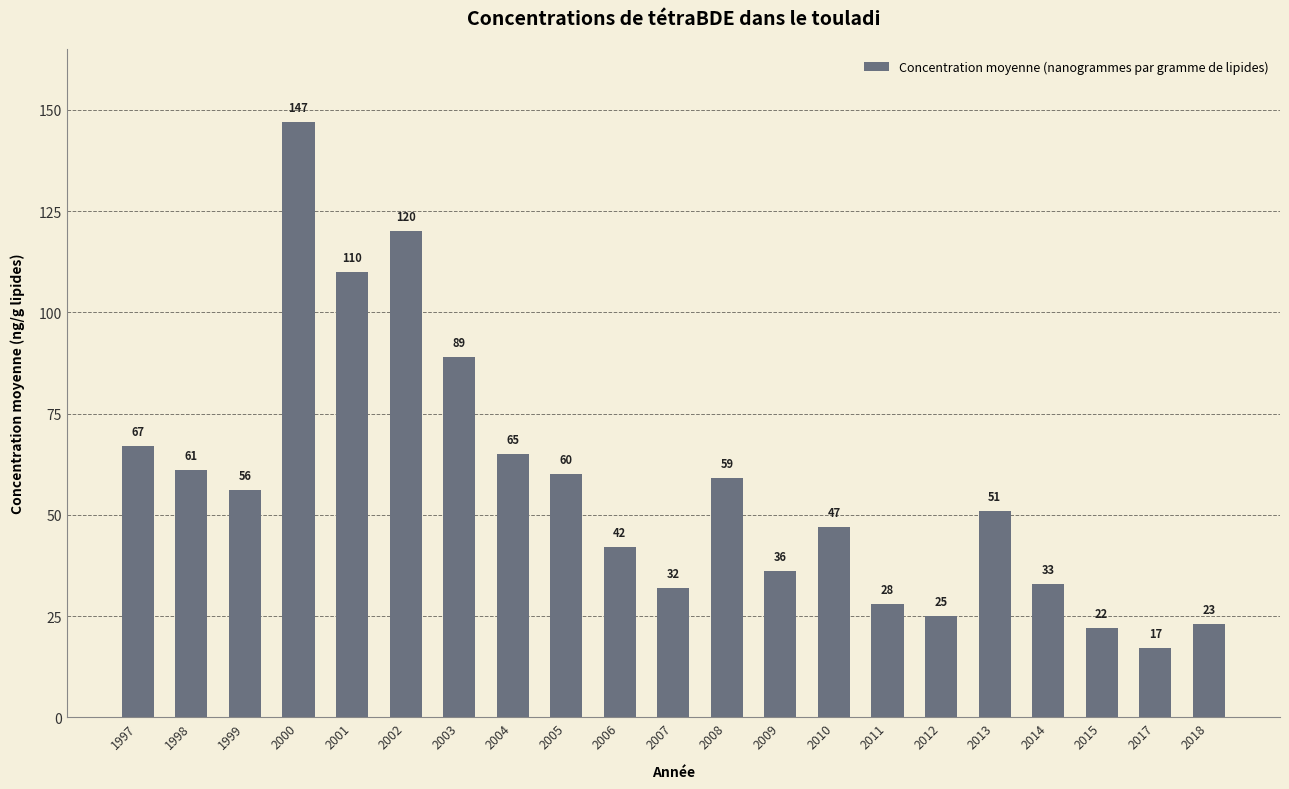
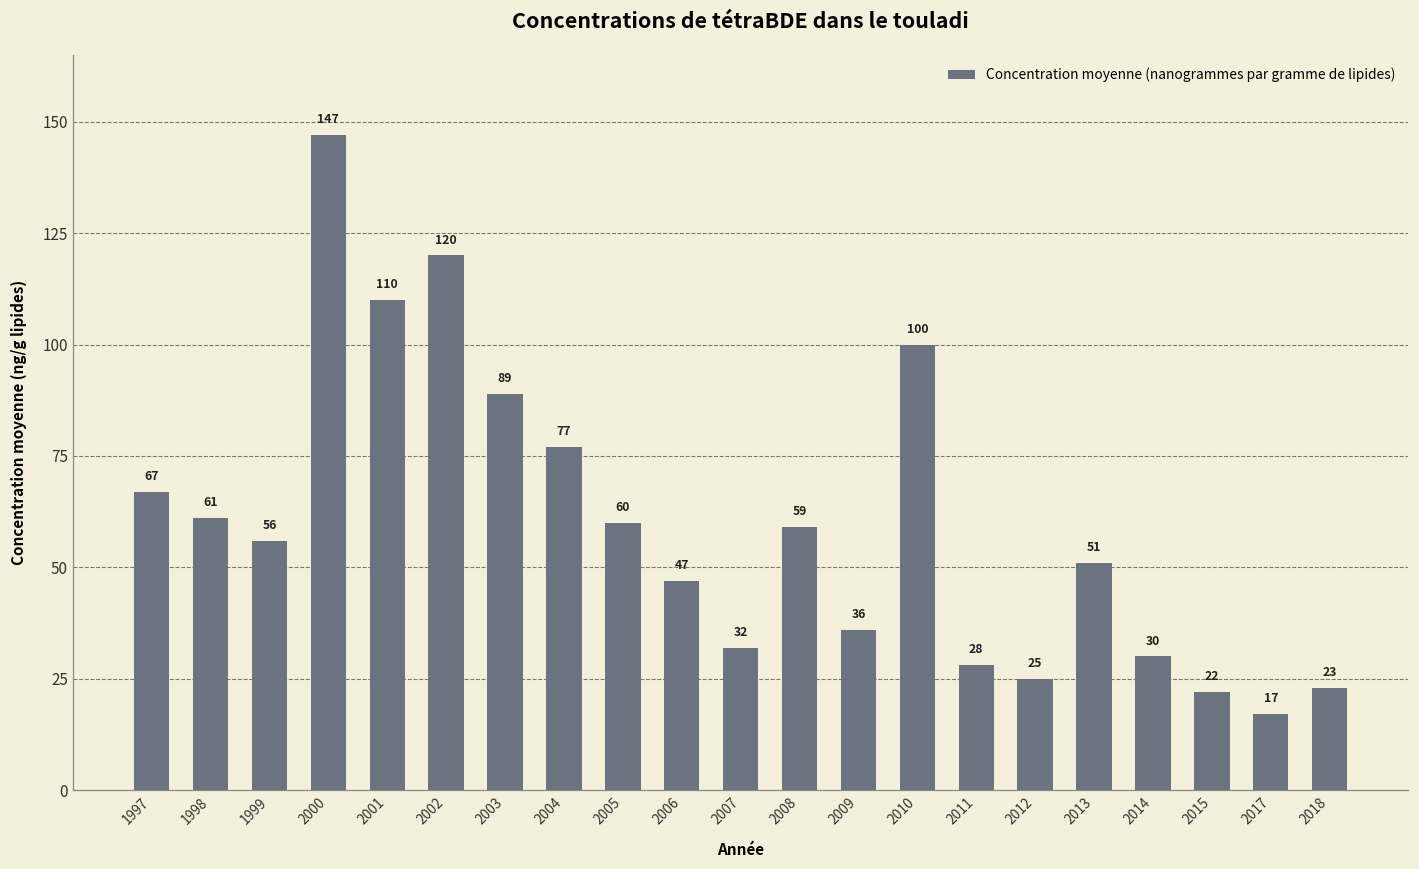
2004: 65 -> 77
2006: 42 -> 47
2010: 47 -> 100
2014: 33 -> 30
